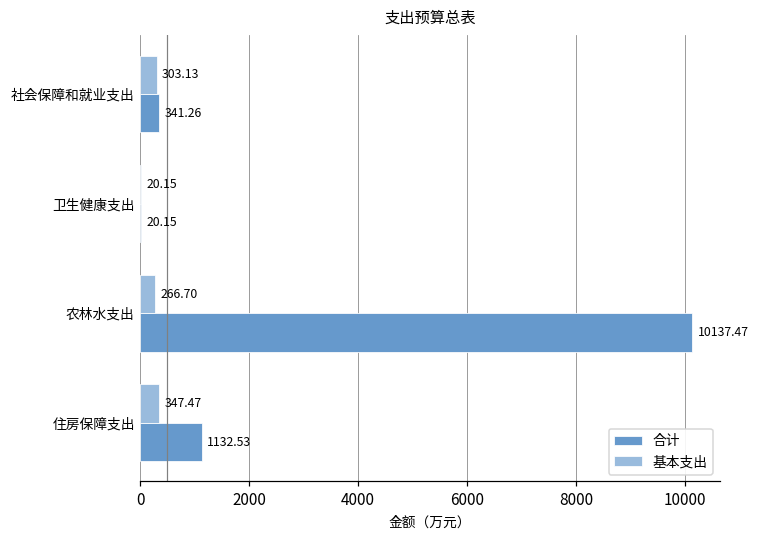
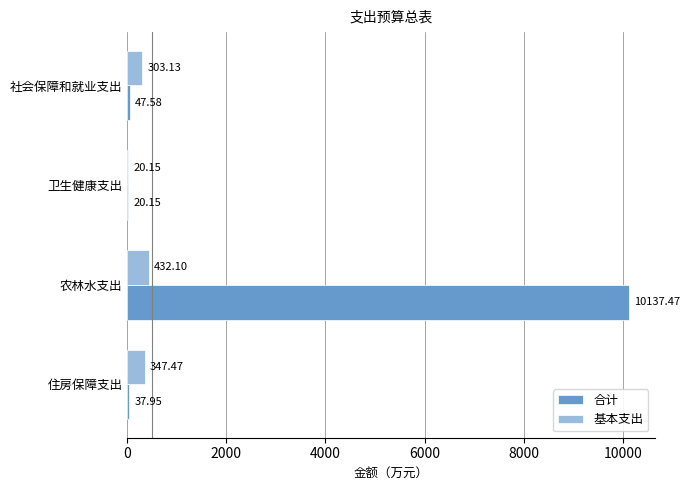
合计, 社会保障和就业支出: 341.26 -> 47.58
基本支出, 农林水支出: 266.70 -> 432.10
合计, 住房保障支出: 1132.53 -> 37.95
